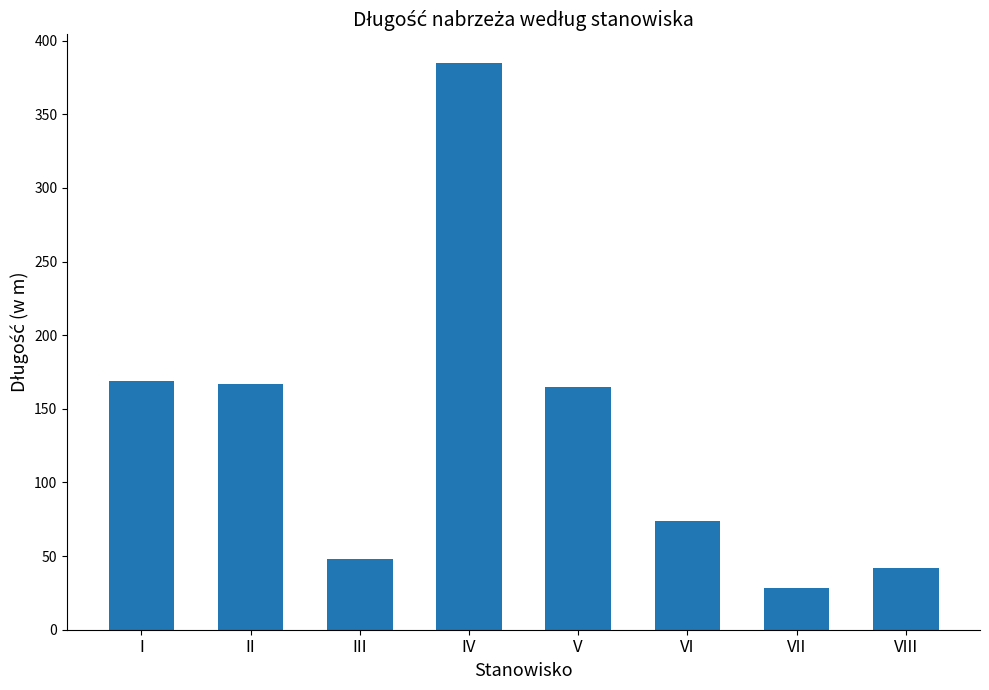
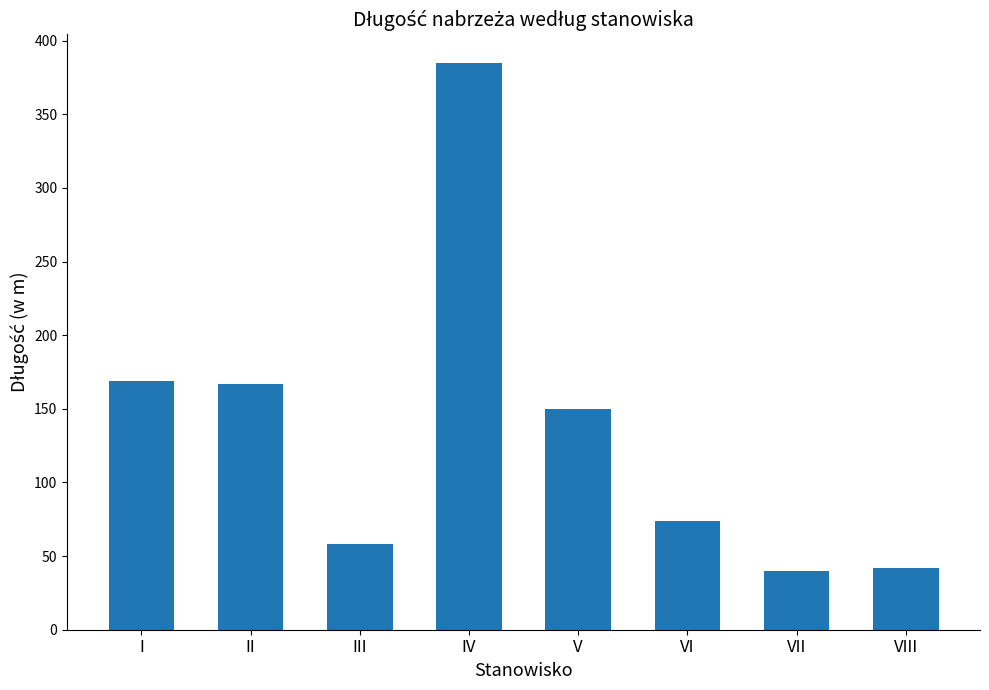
III: 48 -> 58
V: 165 -> 150
VII: 28 -> 40
